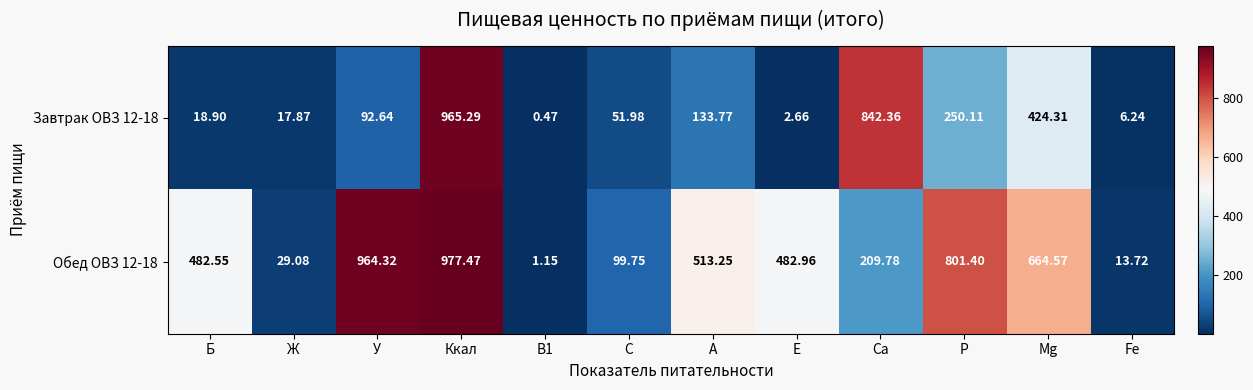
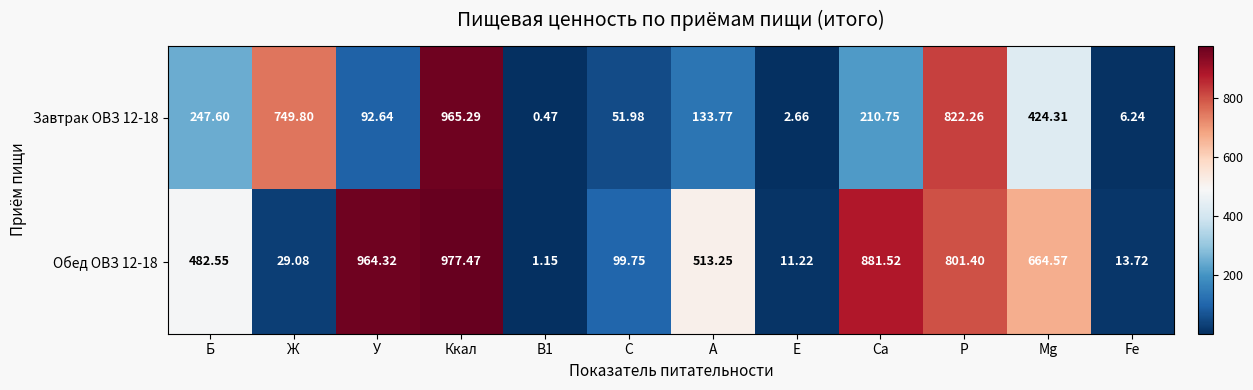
Завтрак ОВЗ 12-18, Б: 18.90 -> 247.60
Завтрак ОВЗ 12-18, Ж: 17.87 -> 749.80
Завтрак ОВЗ 12-18, Ca: 842.36 -> 210.75
Завтрак ОВЗ 12-18, P: 250.11 -> 822.26
Обед ОВЗ 12-18, E: 482.96 -> 11.22
Обед ОВЗ 12-18, Ca: 209.78 -> 881.52
